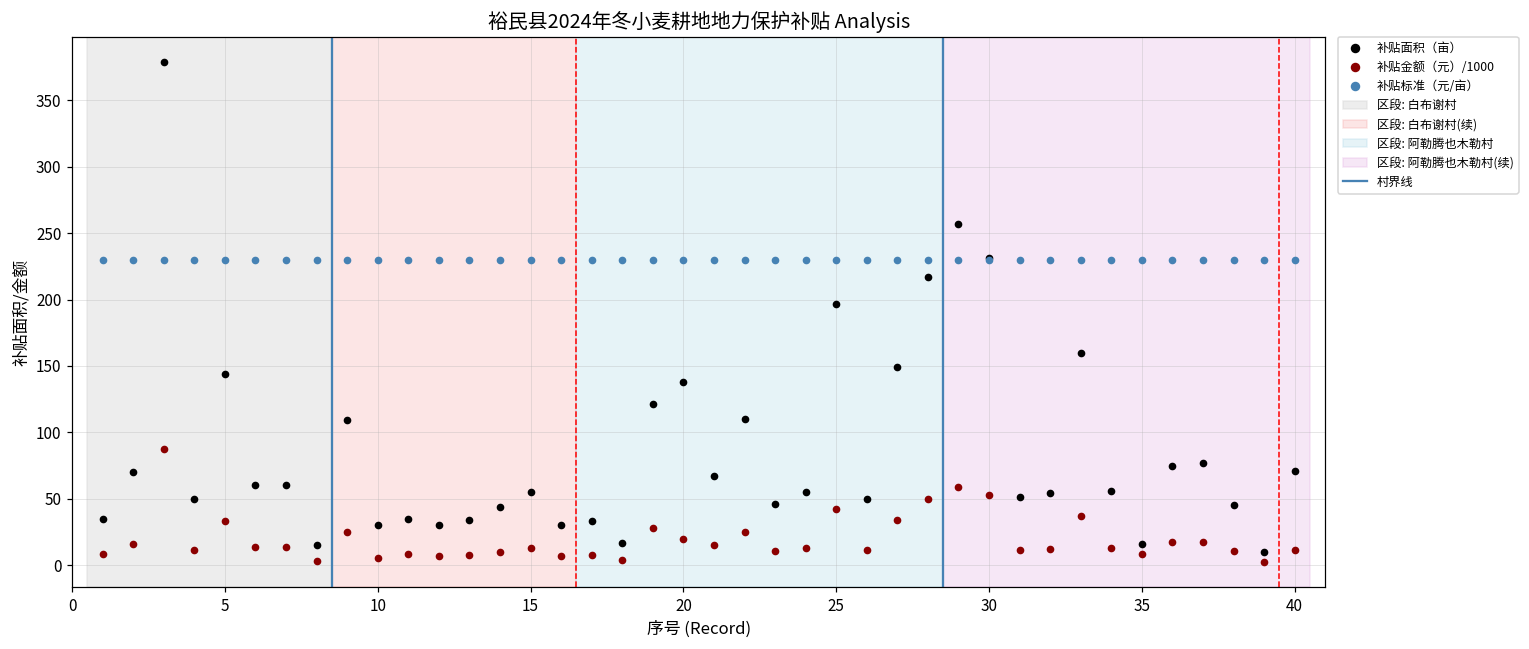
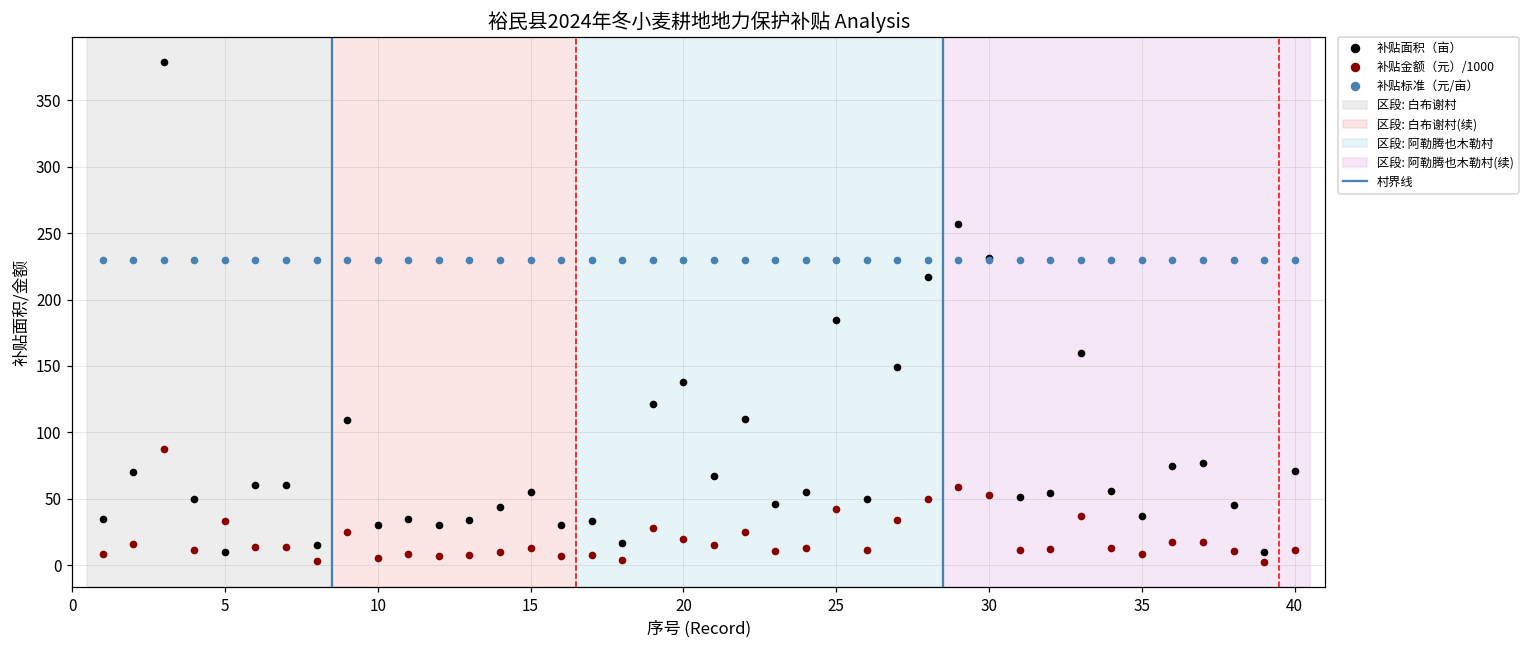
补贴面积（亩）, 5: 144 -> 10
补贴面积（亩）, 25: 197 -> 185
补贴面积（亩）, 35: 16 -> 37
